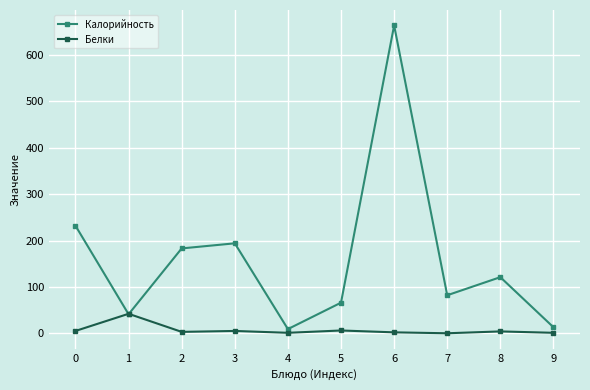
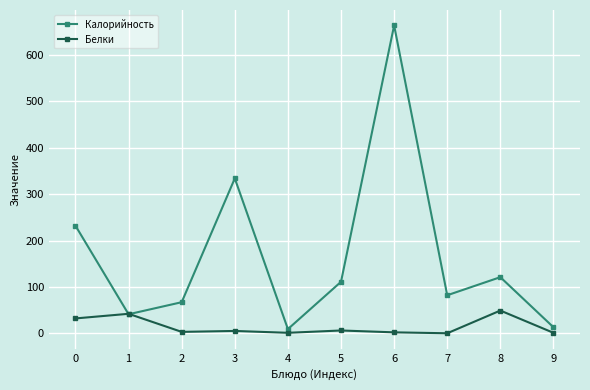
Белки, 0: 10 -> 30
Калорийность, 2: 180 -> 70
Калорийность, 3: 190 -> 330
Калорийность, 5: 70 -> 110
Белки, 8: 0 -> 50
